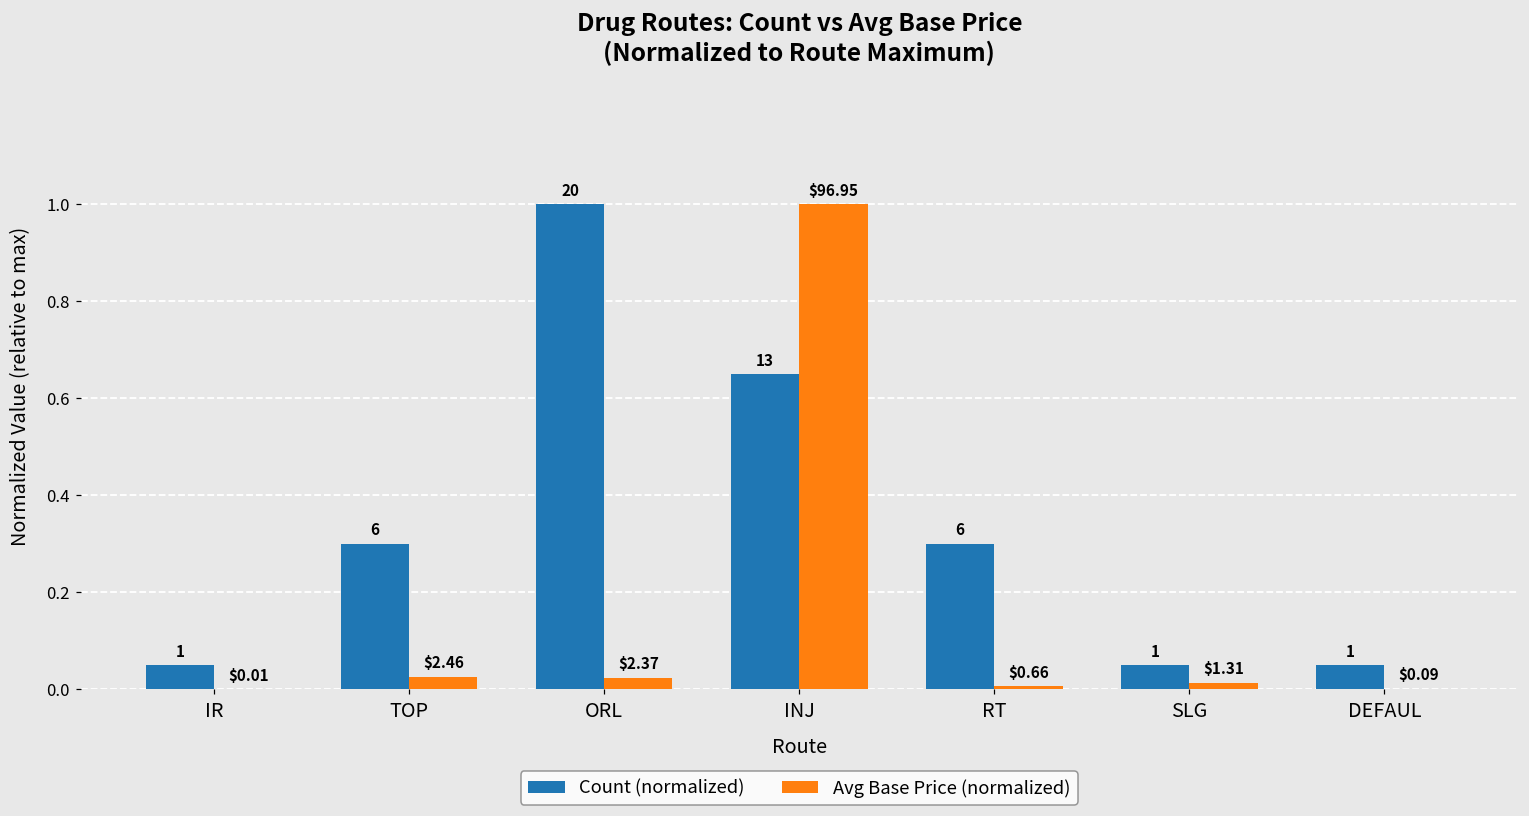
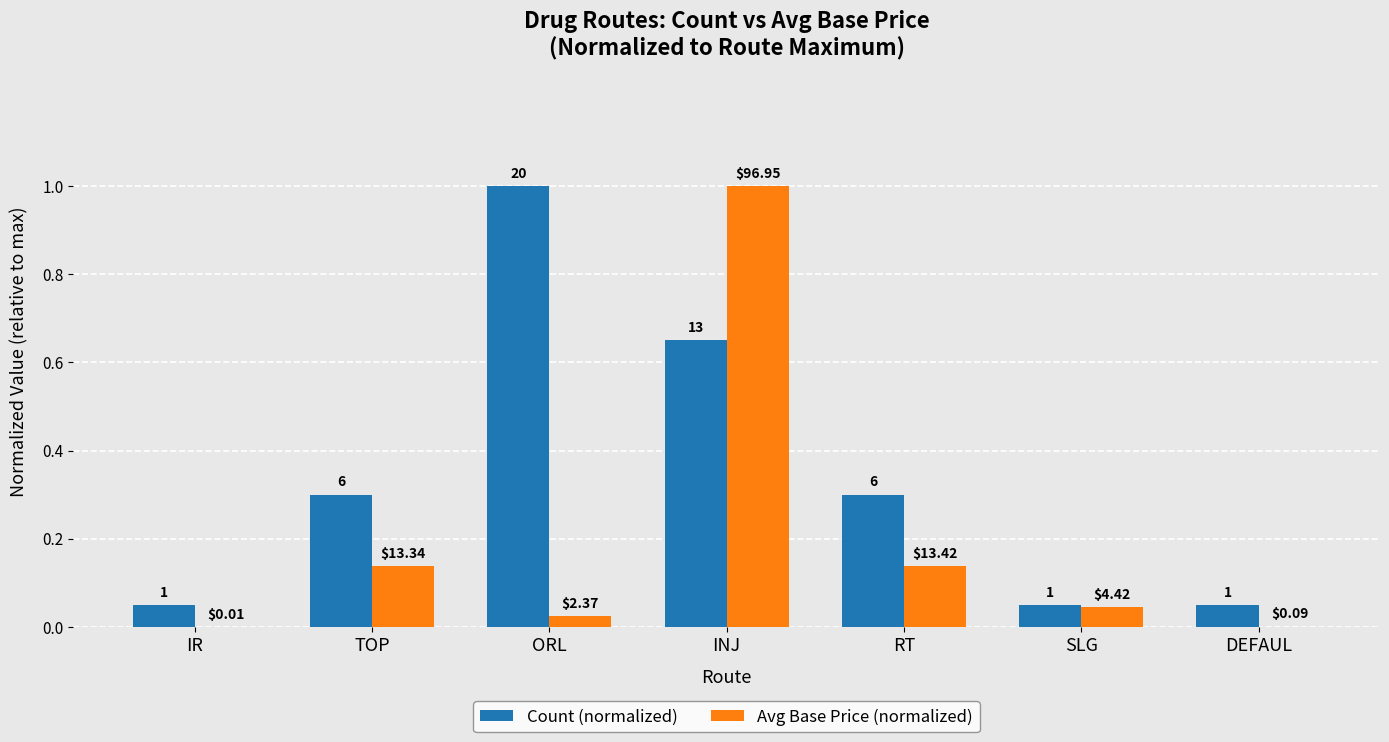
Avg Base Price (normalized), TOP: $2.46 -> $13.34
Avg Base Price (normalized), RT: $0.66 -> $13.42
Avg Base Price (normalized), SLG: $1.31 -> $4.42
